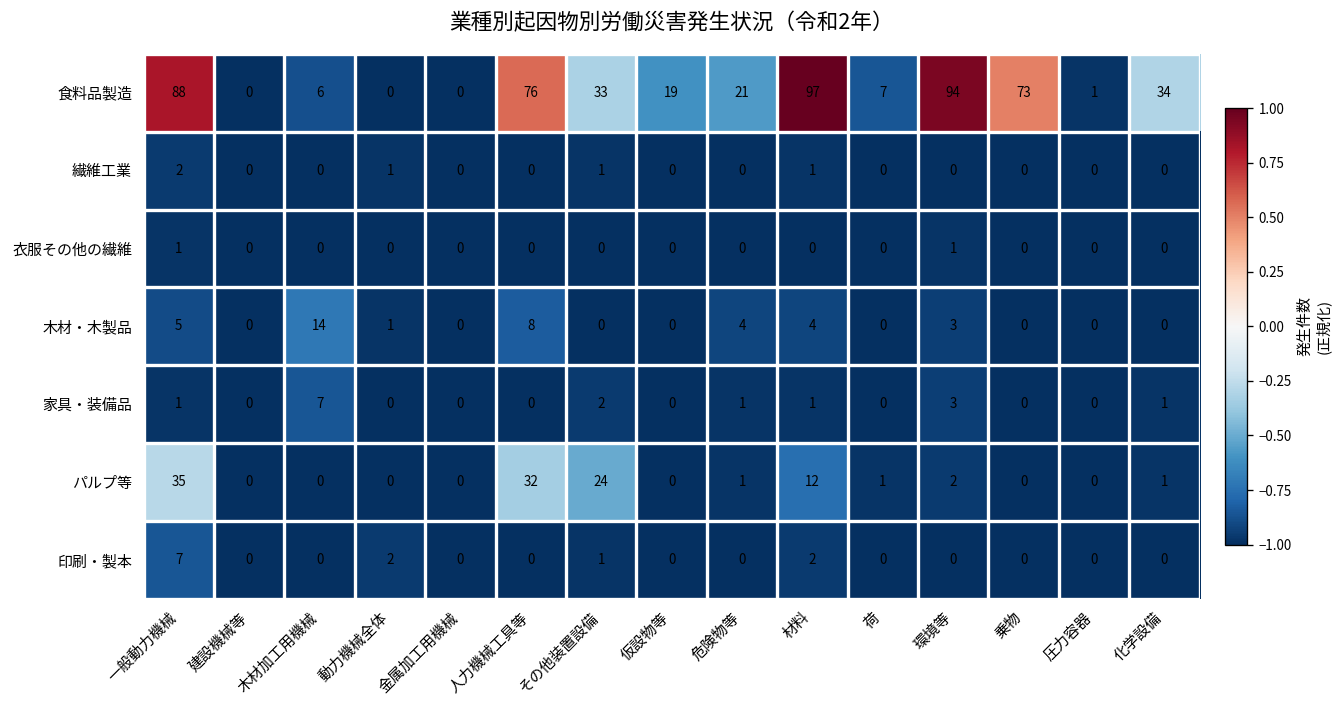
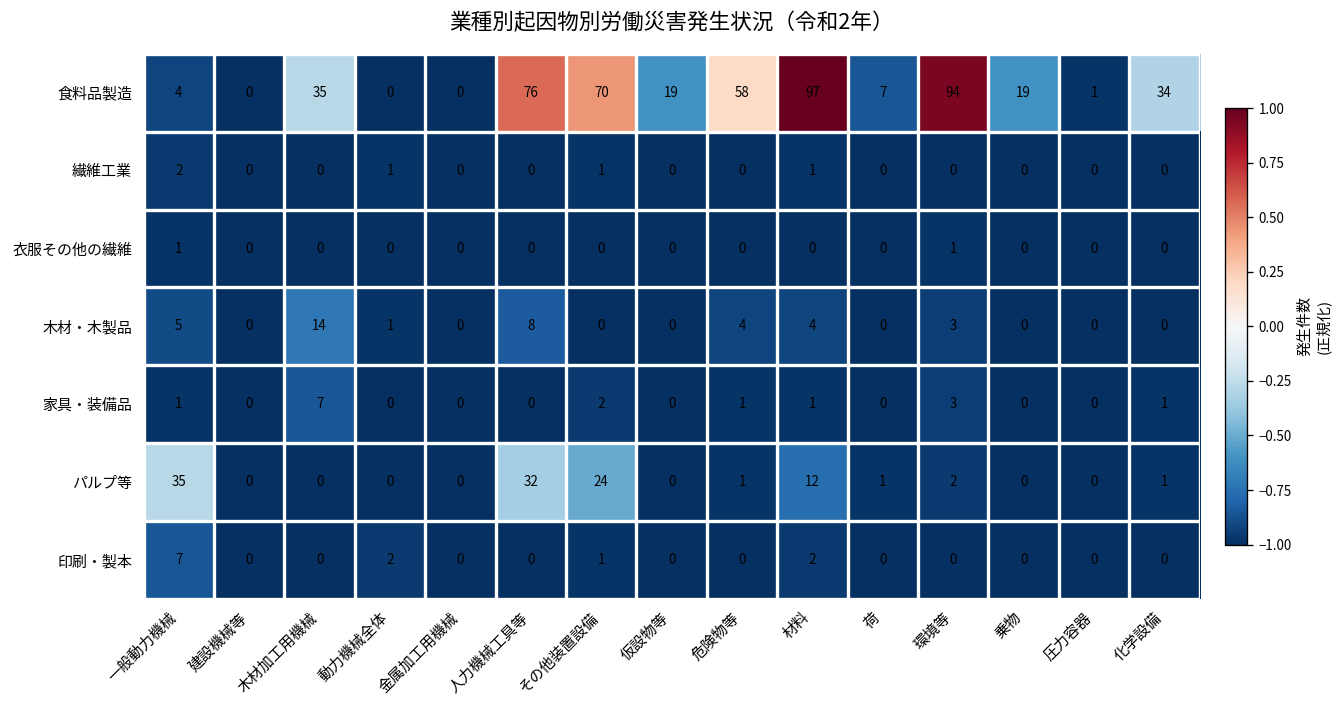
食料品製造, 一般動力機械: 88 -> 4
食料品製造, 木材加工用機械: 6 -> 35
食料品製造, その他装置設備: 33 -> 70
食料品製造, 危険物等: 21 -> 58
食料品製造, 乗物: 73 -> 19
